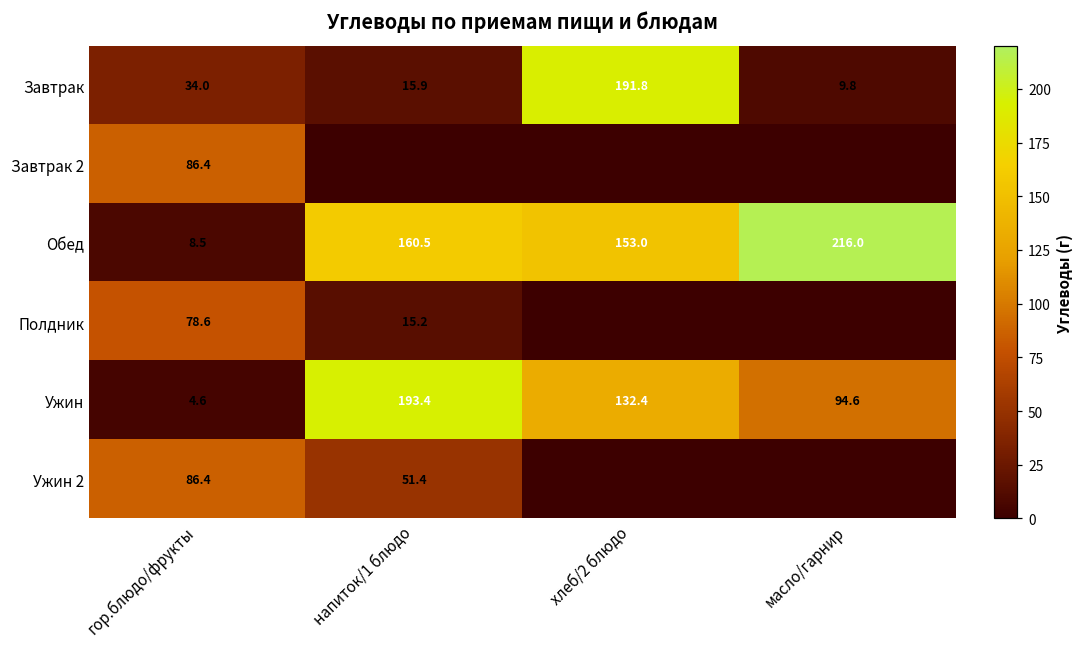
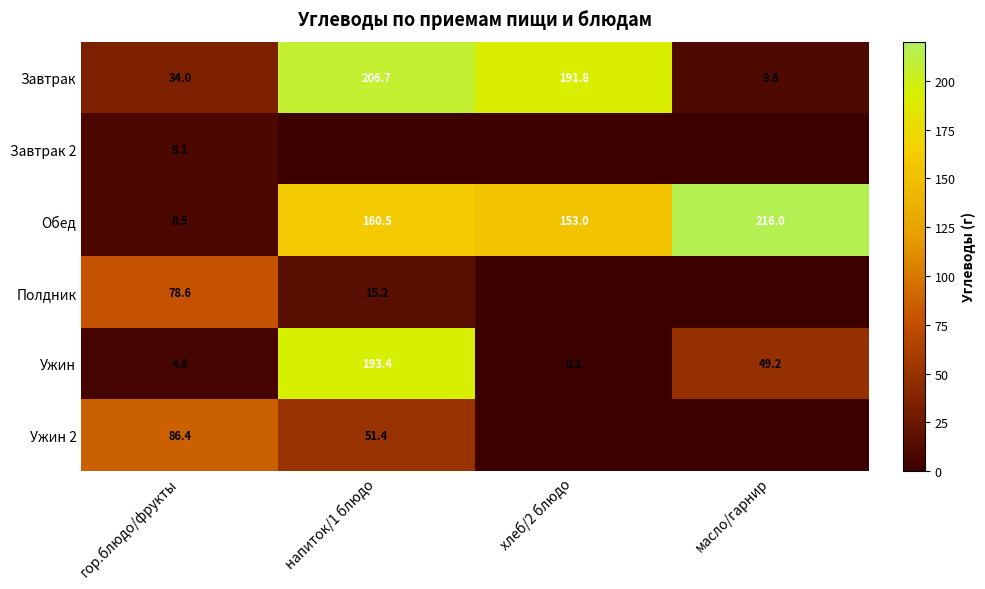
Завтрак, напиток/1 блюдо: 15.9 -> 206.7
Завтрак 2, гор.блюдо/фрукты: 86.4 -> 8.1
Ужин, хлеб/2 блюдо: 132.4 -> 0.1
Ужин, масло/гарнир: 94.6 -> 49.2
